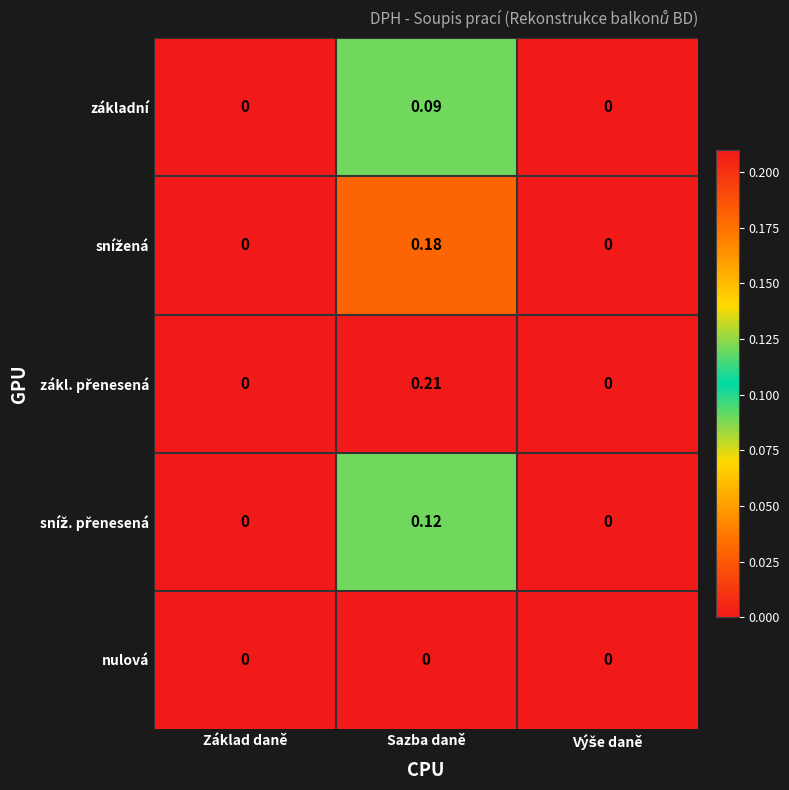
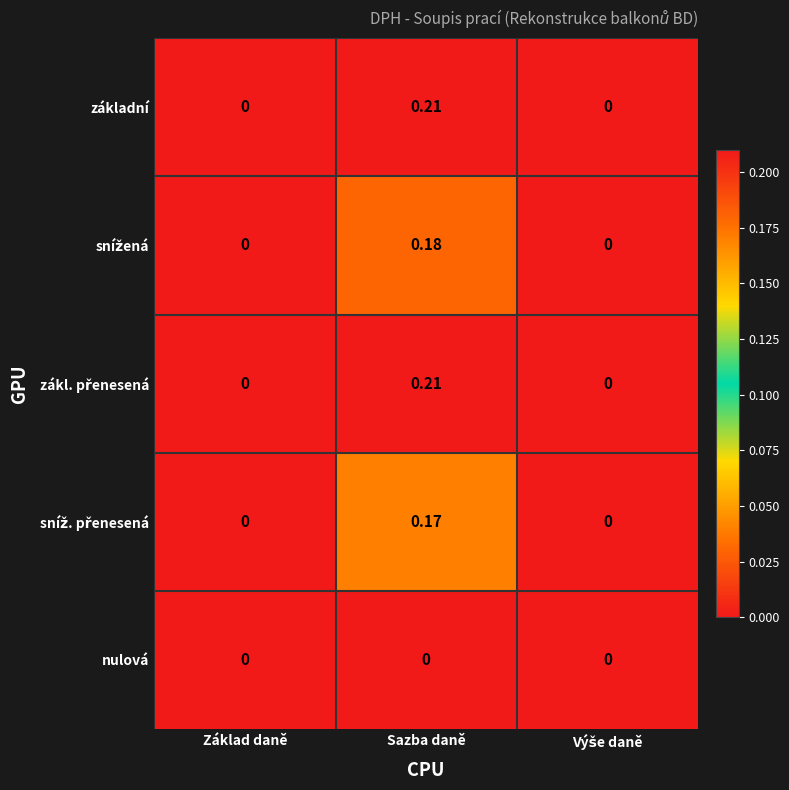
základní, Sazba daně: 0.09 -> 0.21
sníž. přenesená, Sazba daně: 0.12 -> 0.17
